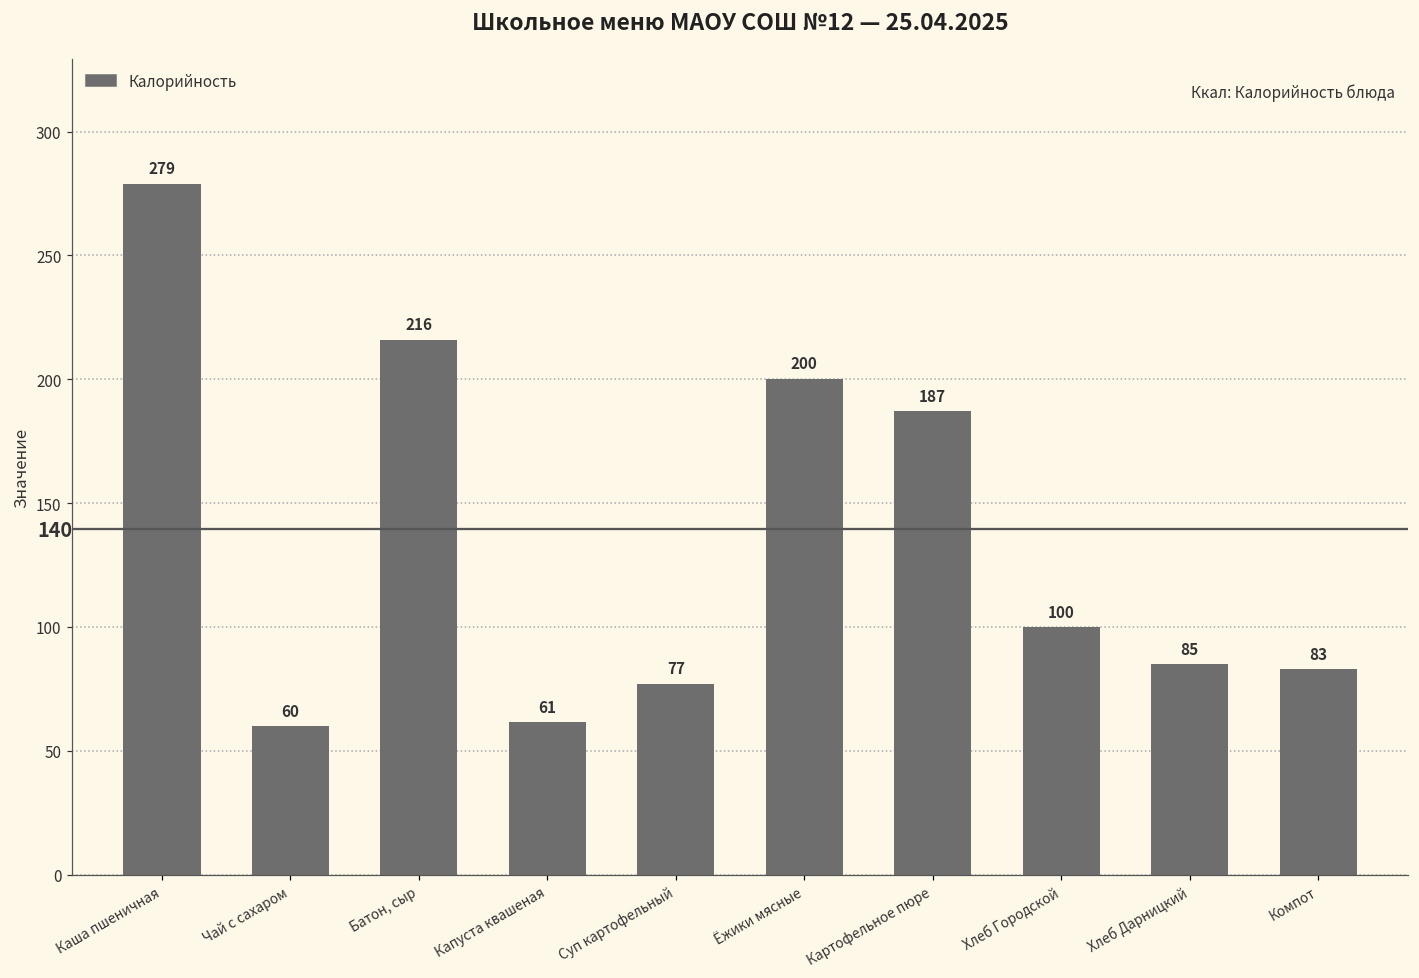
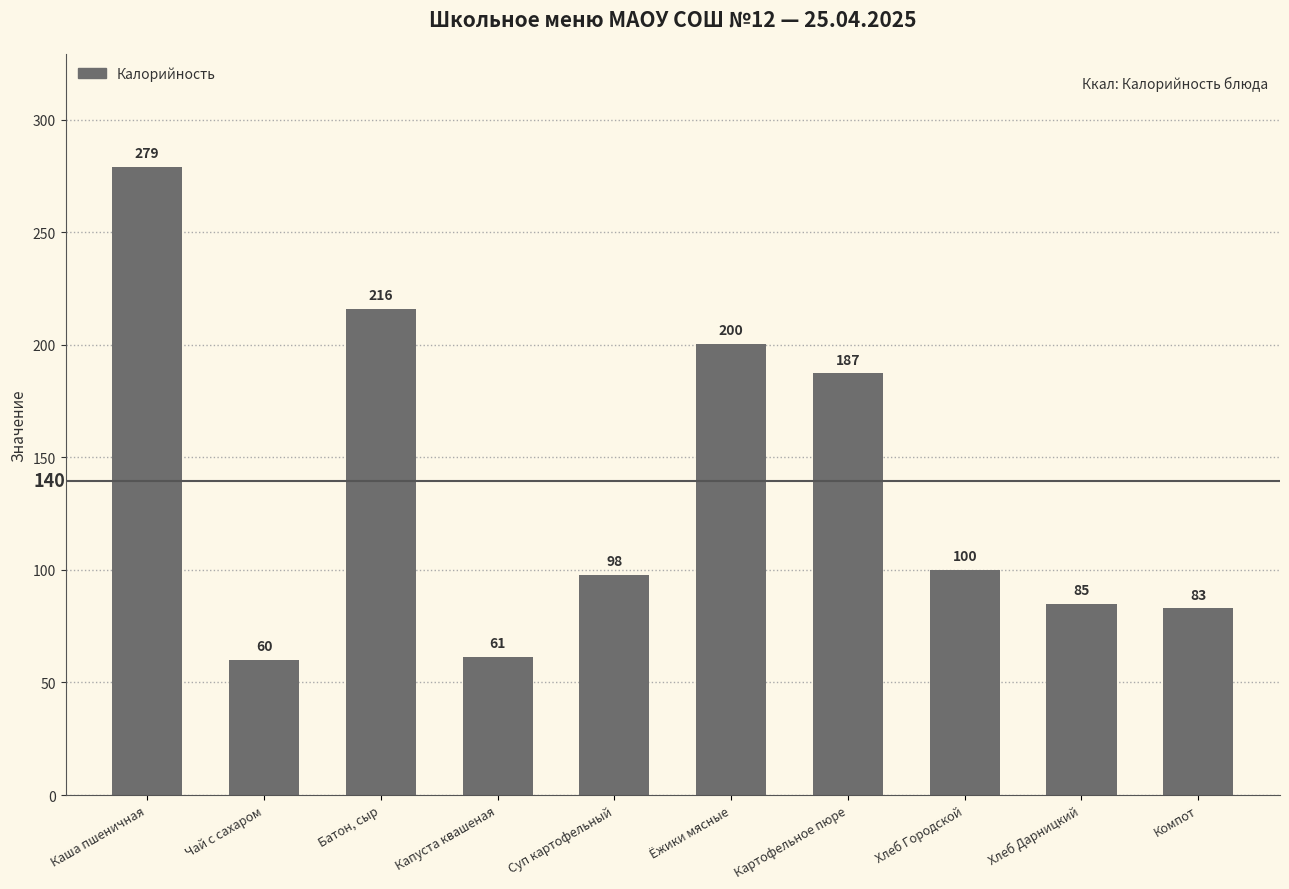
Суп картофельный: 77 -> 98
